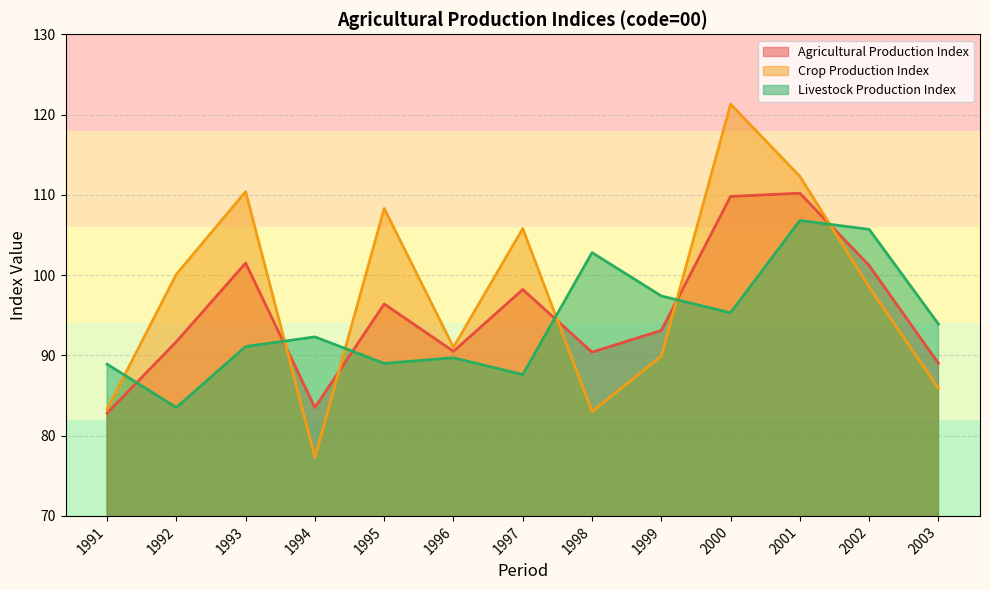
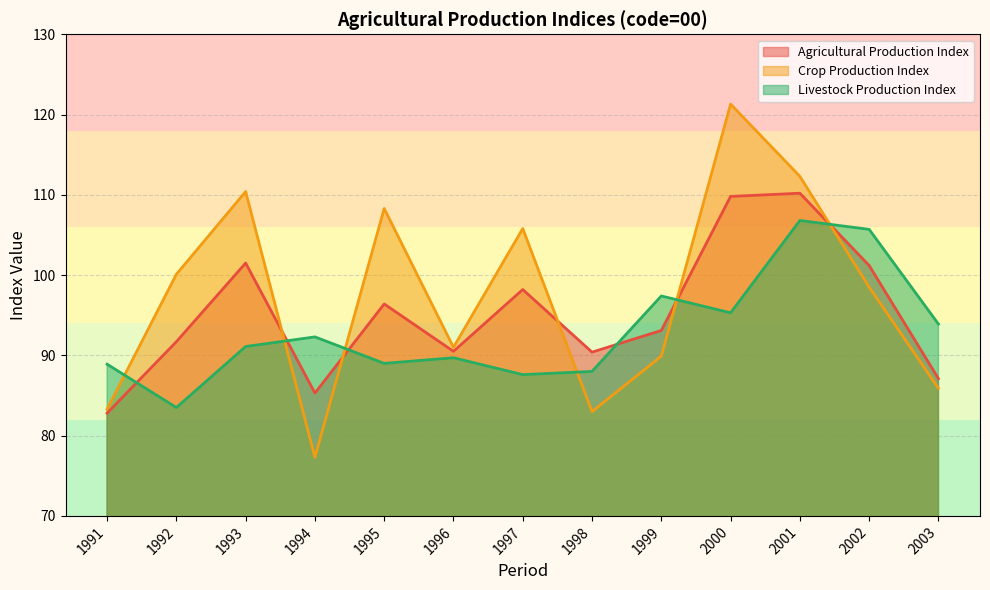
Agricultural Production Index, 1994: 84 -> 85
Livestock Production Index, 1998: 103 -> 88
Agricultural Production Index, 2003: 89 -> 87
